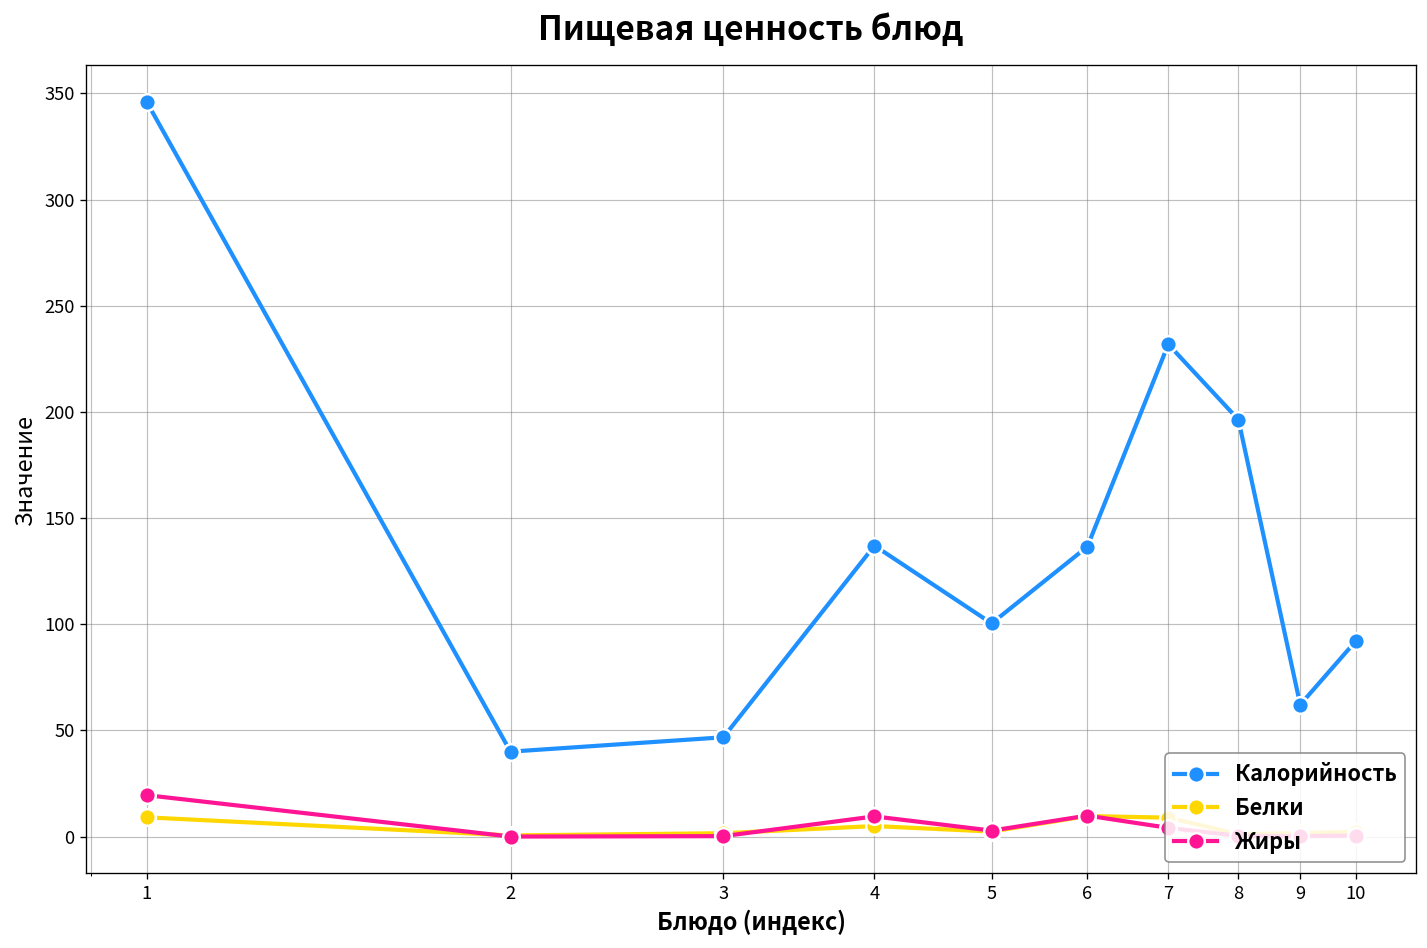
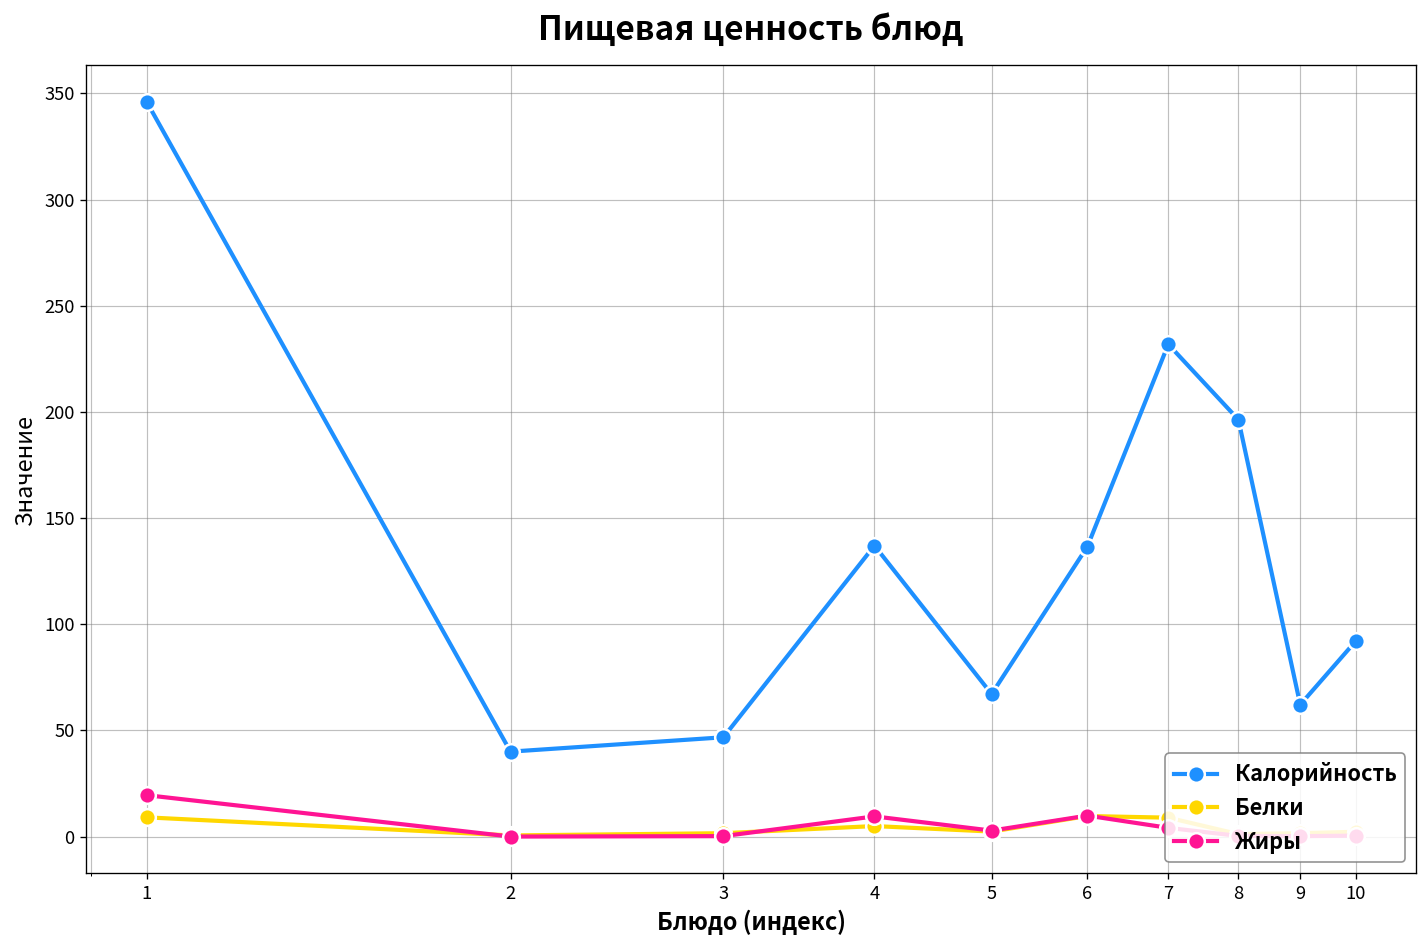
Калорийность, 5: 100 -> 67
